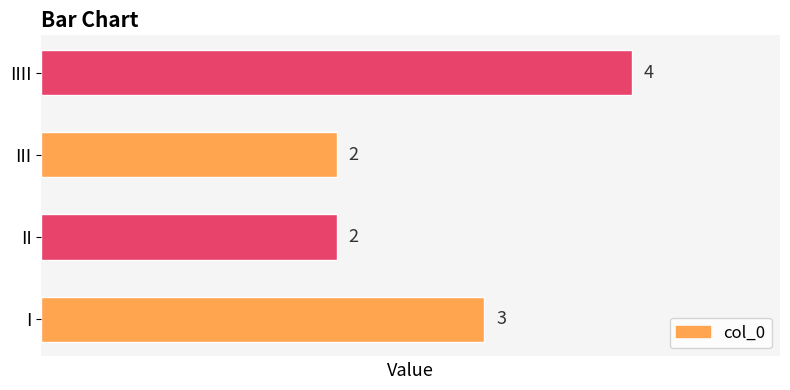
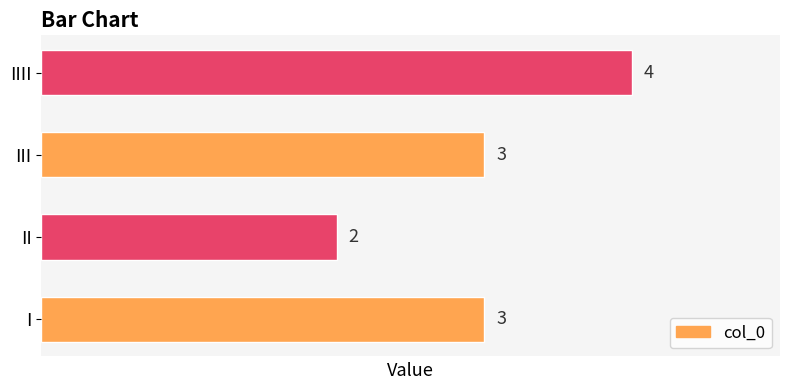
III: 2 -> 3
